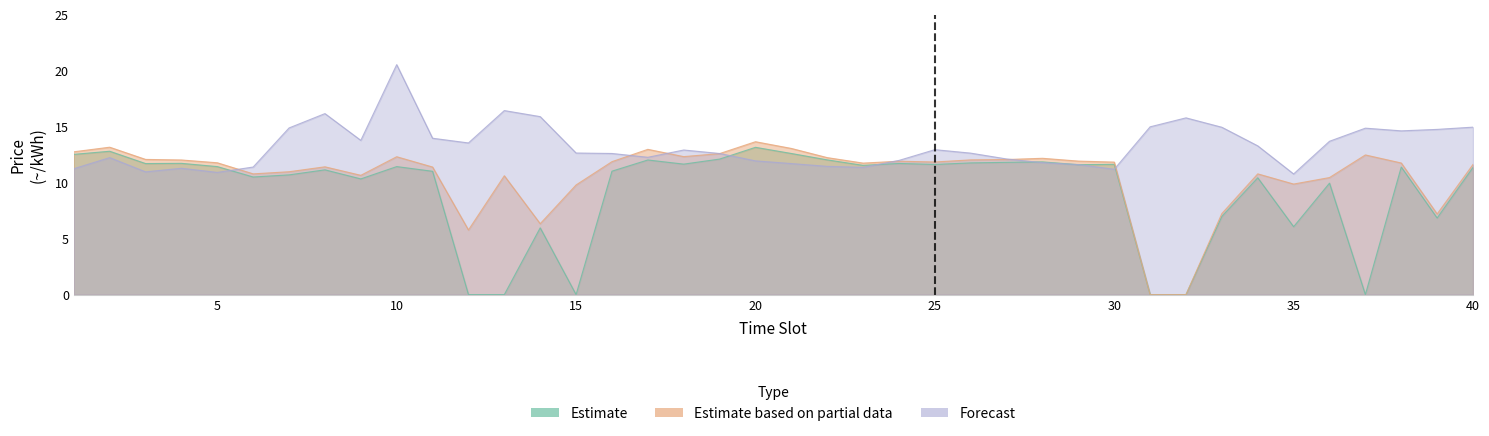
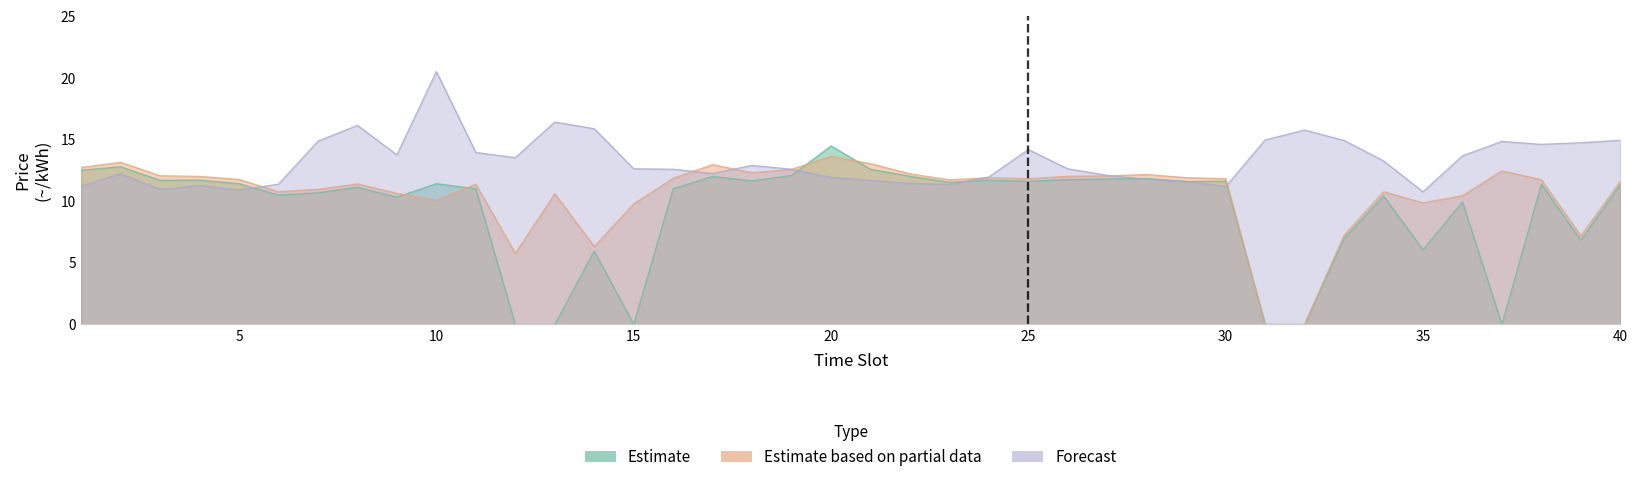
Estimate based on partial data, 10: 12.3 -> 10.1
Estimate, 20: 13.2 -> 14.5
Forecast, 25: 12.9 -> 14.2
